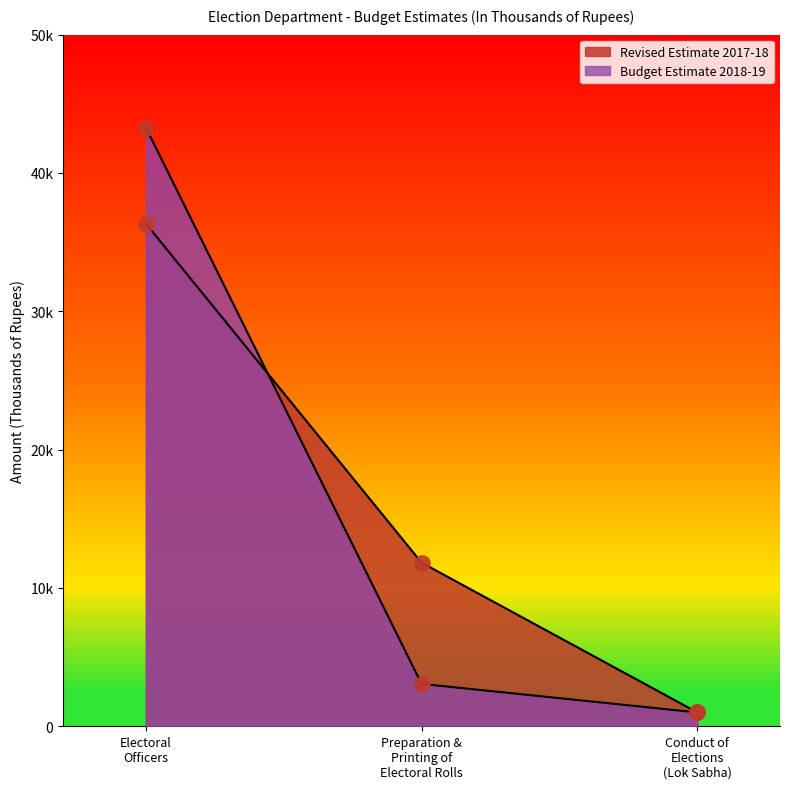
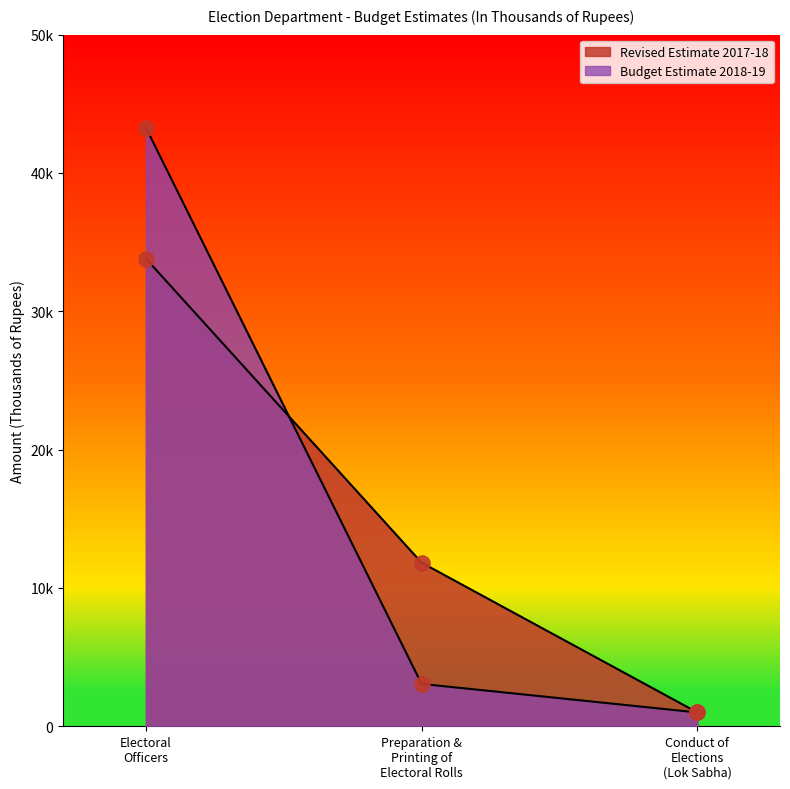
Revised Estimate 2017-18, Electoral Officers: 36300 -> 33800
